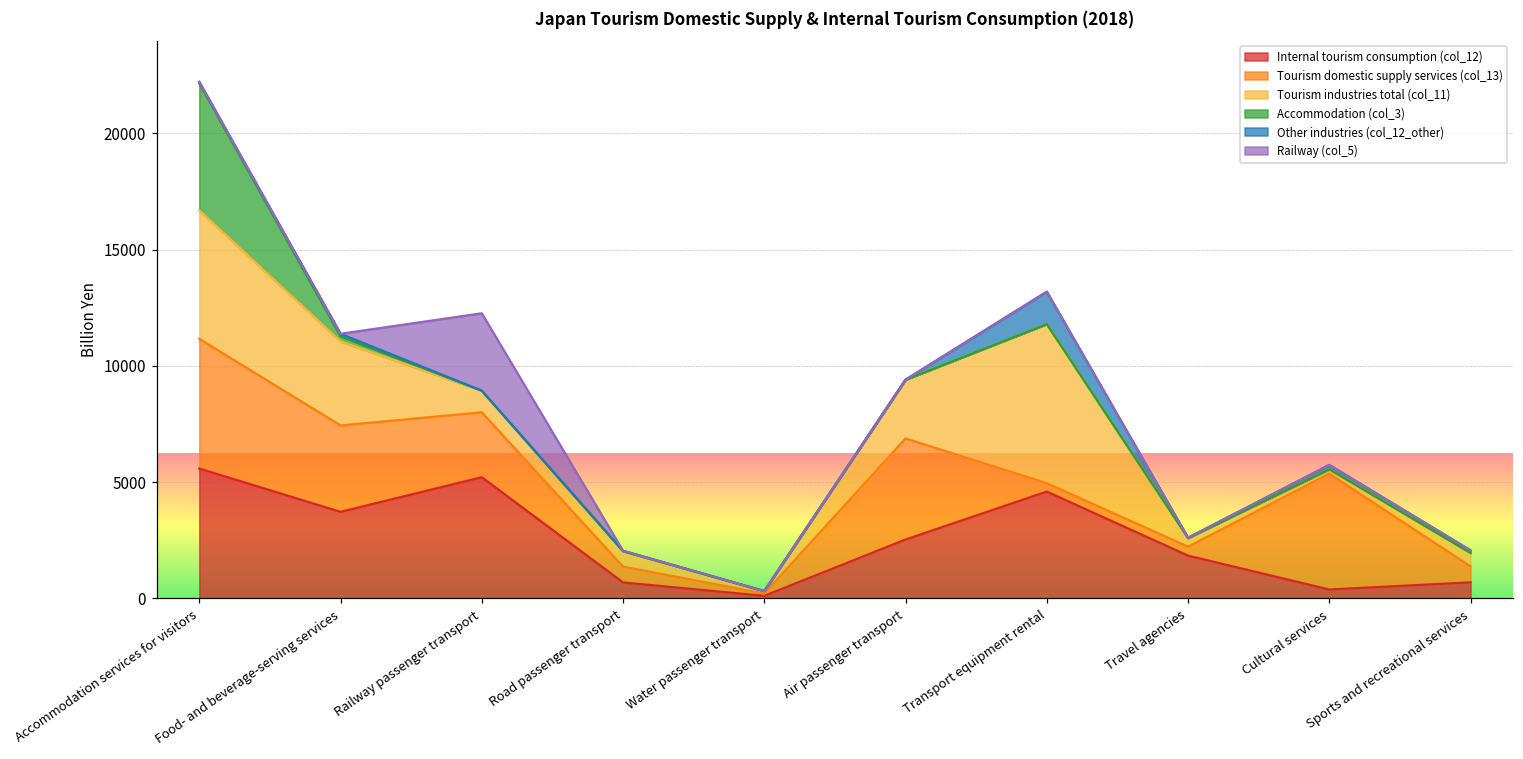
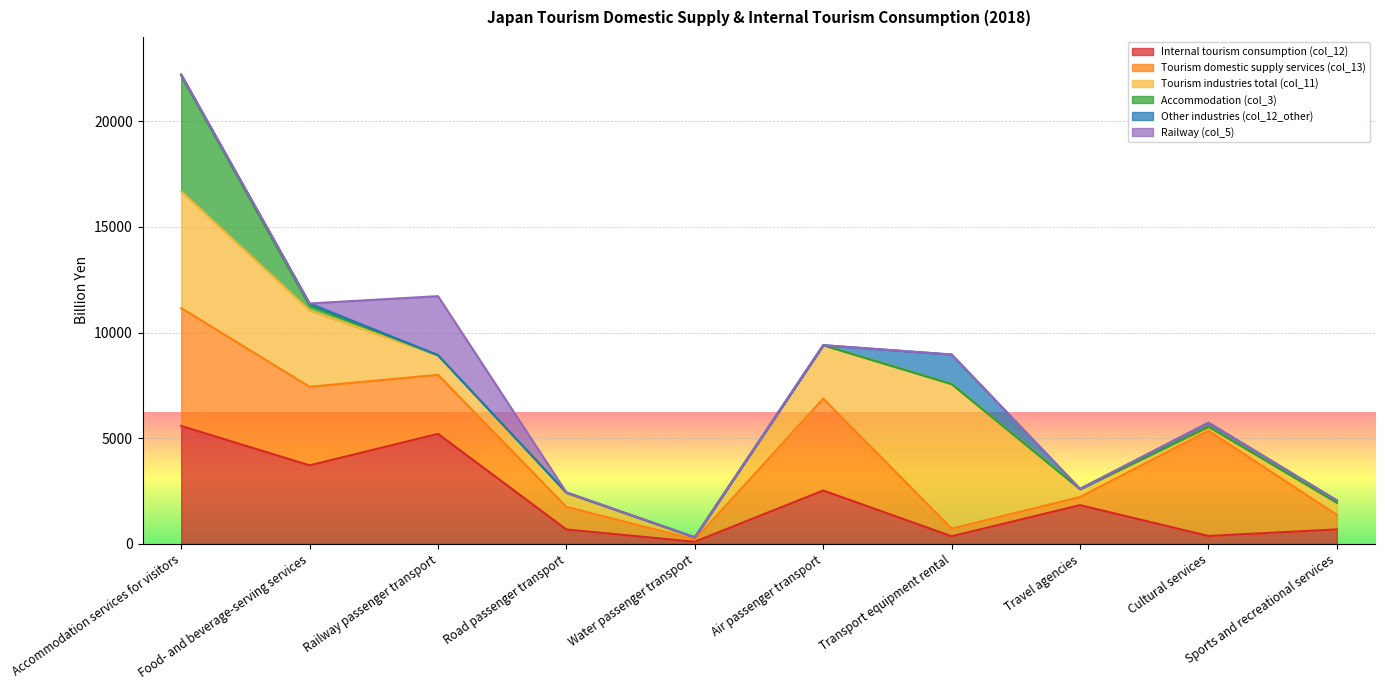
Railway (col_5), Railway passenger transport: 3300 -> 2800
Tourism domestic supply services (col_13), Road passenger transport: 700 -> 1100
Internal tourism consumption (col_12), Transport equipment rental: 4600 -> 400
